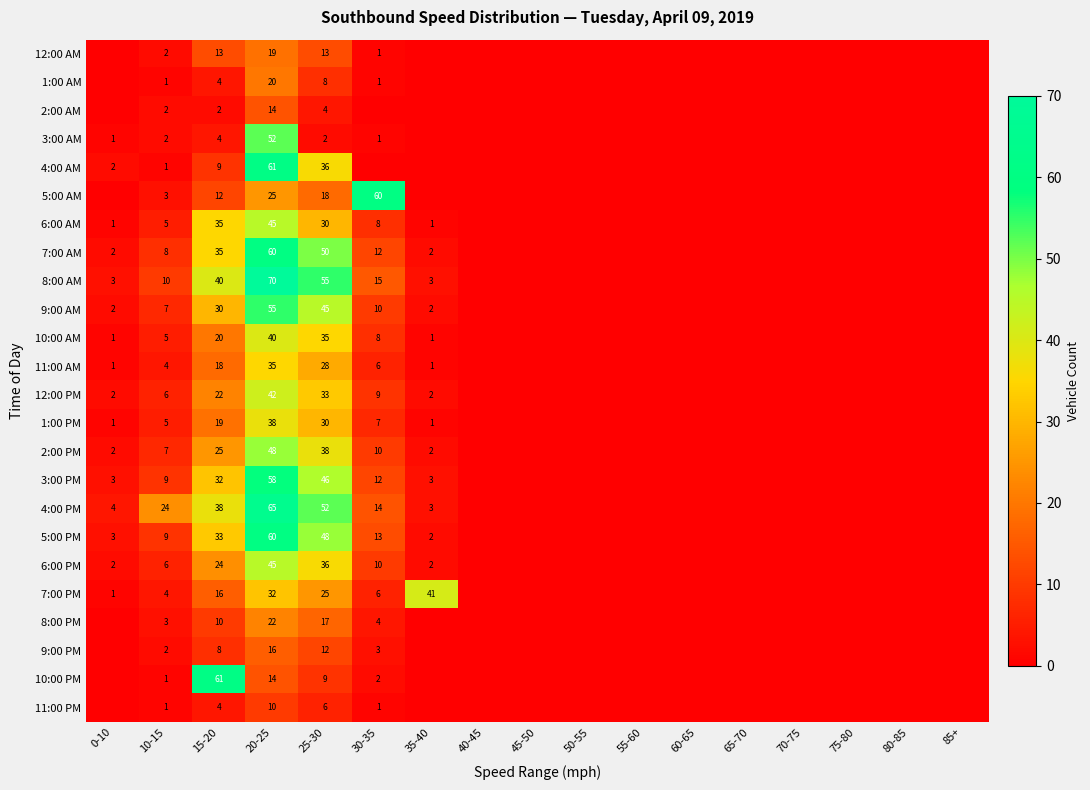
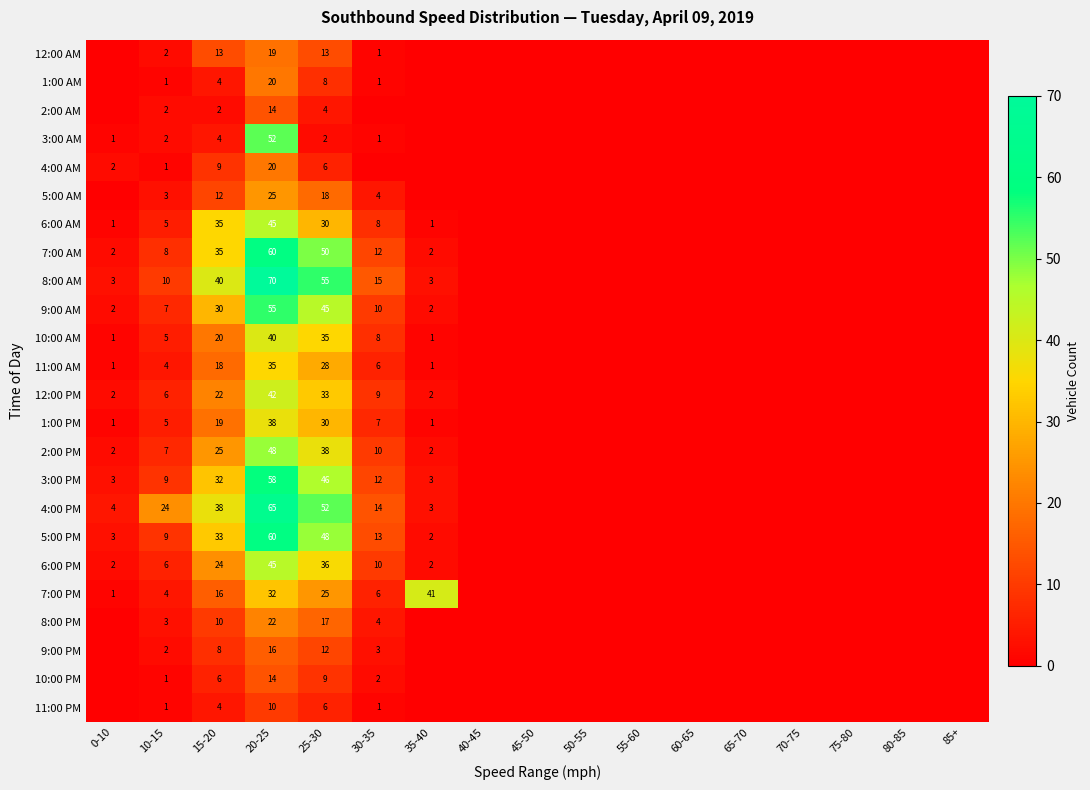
4:00 AM, 20-25: 61 -> 20
4:00 AM, 25-30: 36 -> 6
5:00 AM, 30-35: 60 -> 4
10:00 PM, 15-20: 61 -> 6
